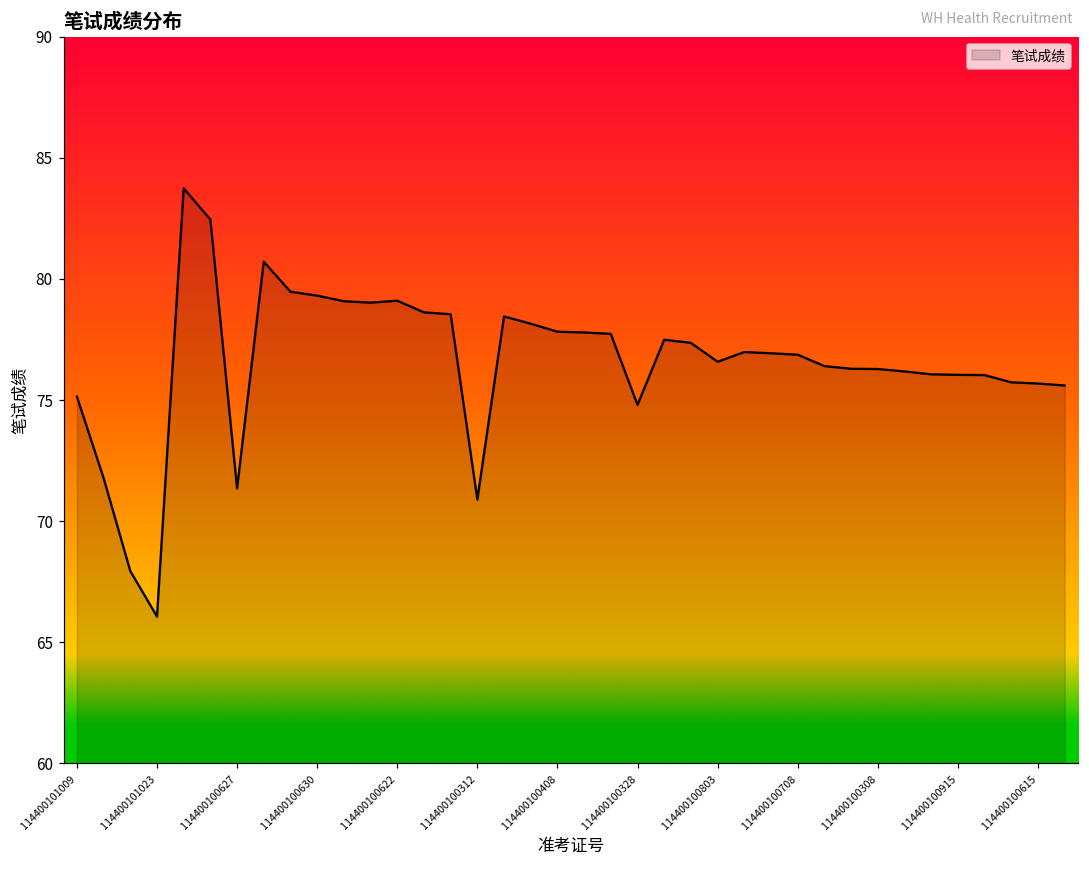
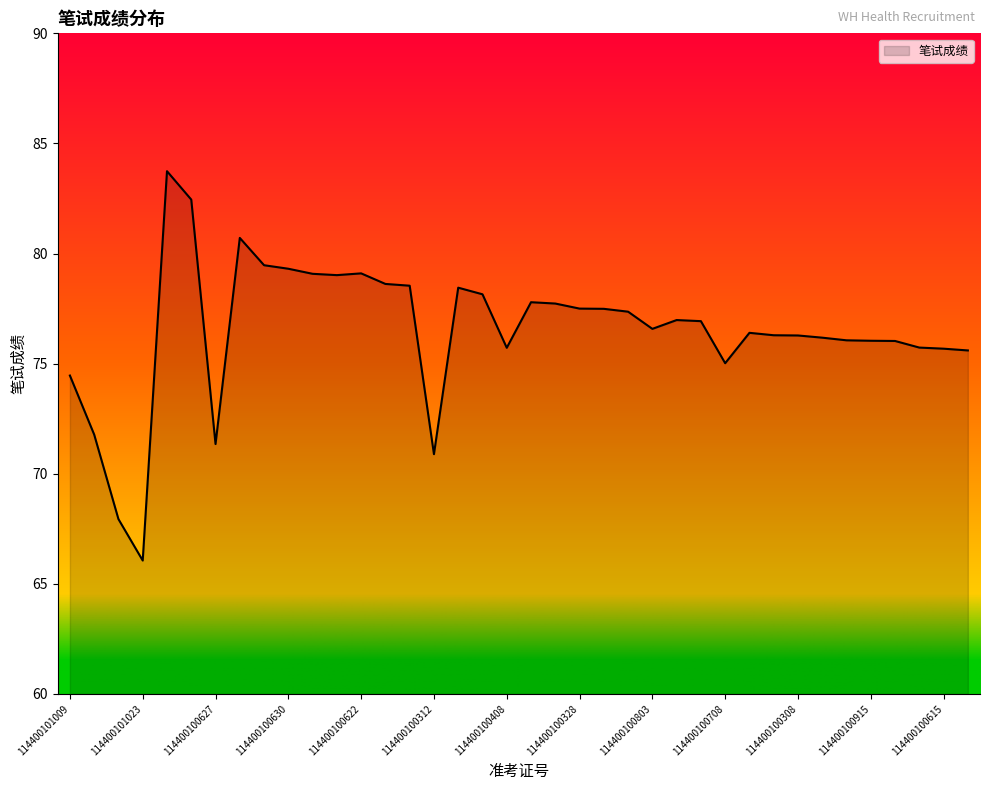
114400101009: 75.1 -> 74.5
114400100408: 77.8 -> 75.7
114400100328: 74.8 -> 77.5
114400100708: 76.9 -> 75.0
